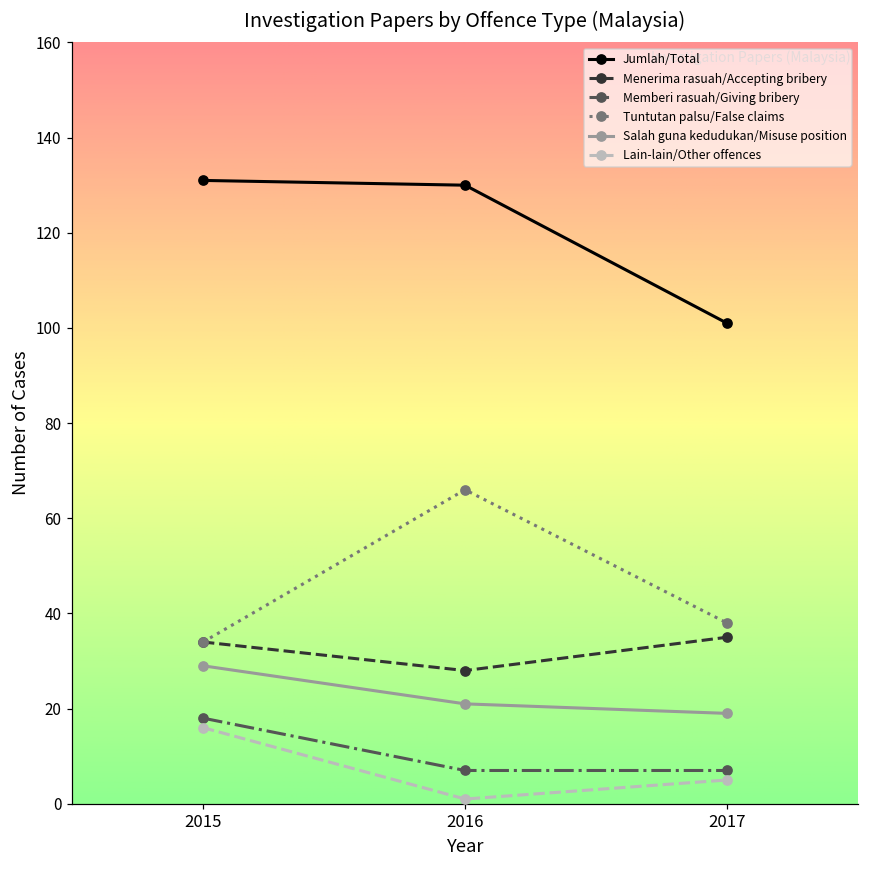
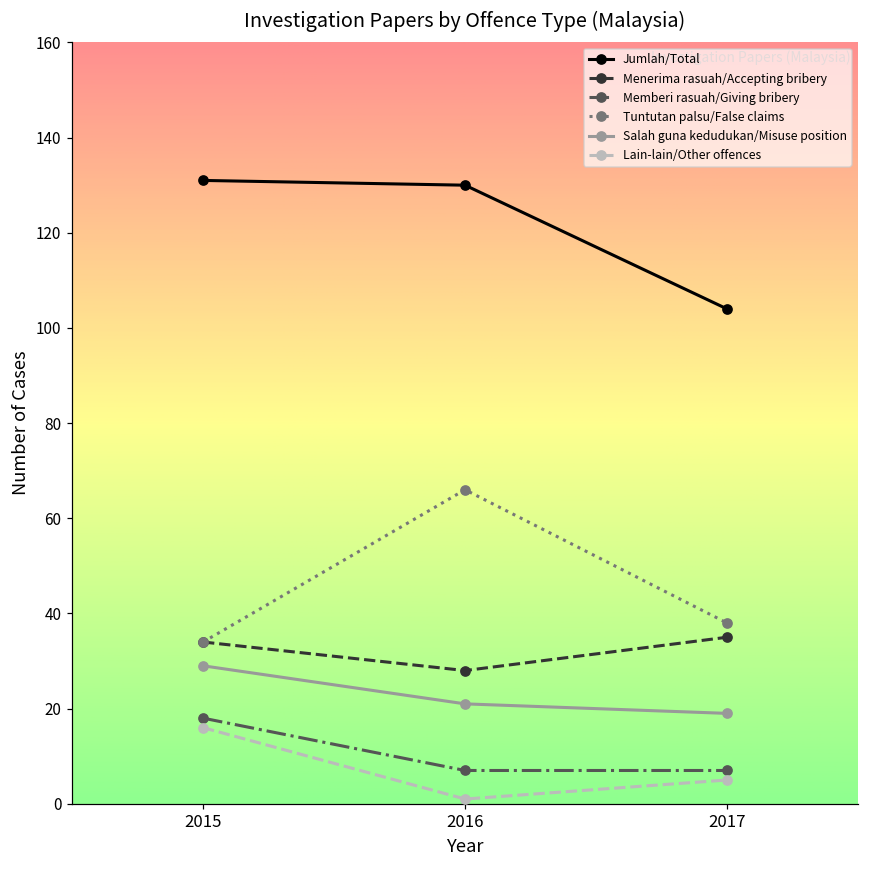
Jumlah/Total, 2017: 101 -> 104
